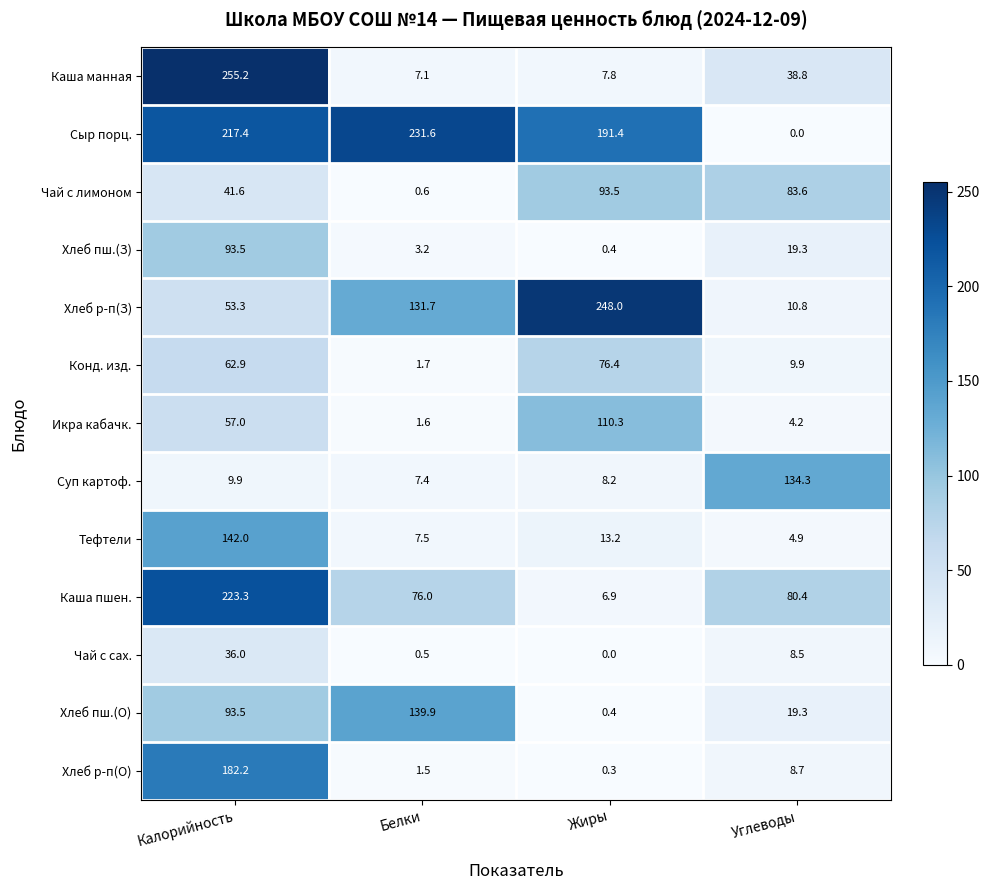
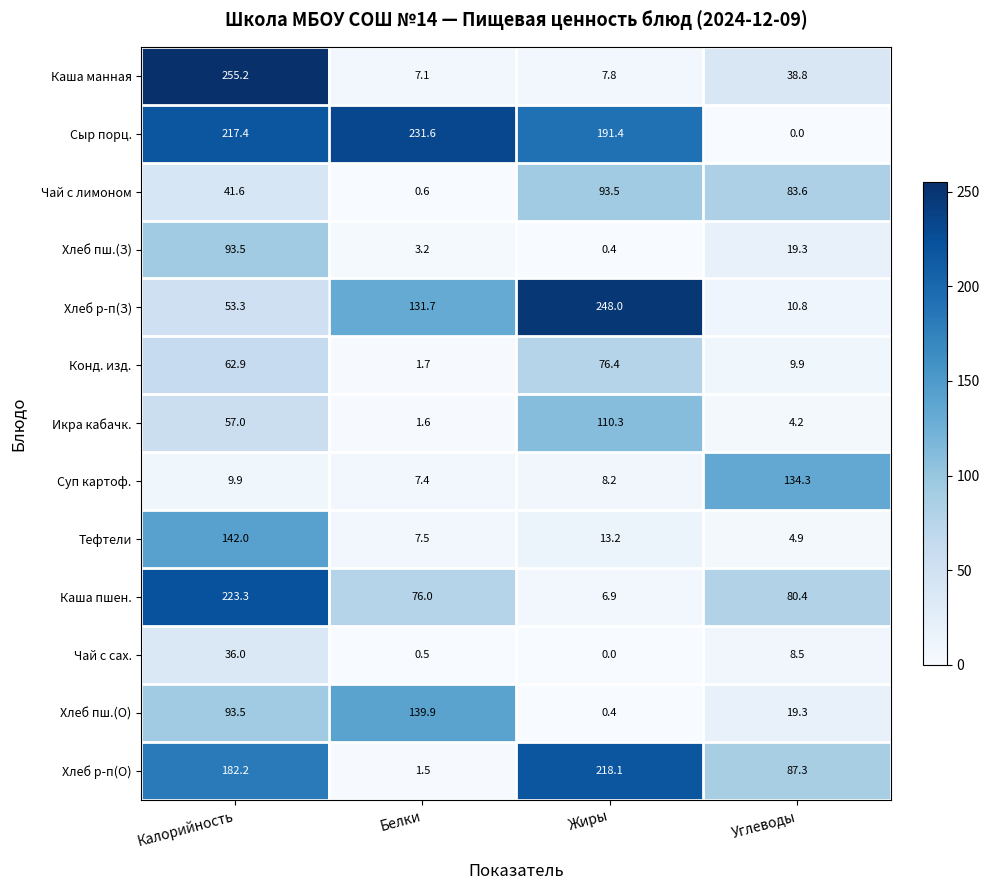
Хлеб р-п(О), Жиры: 0.3 -> 218.1
Хлеб р-п(О), Углеводы: 8.7 -> 87.3
